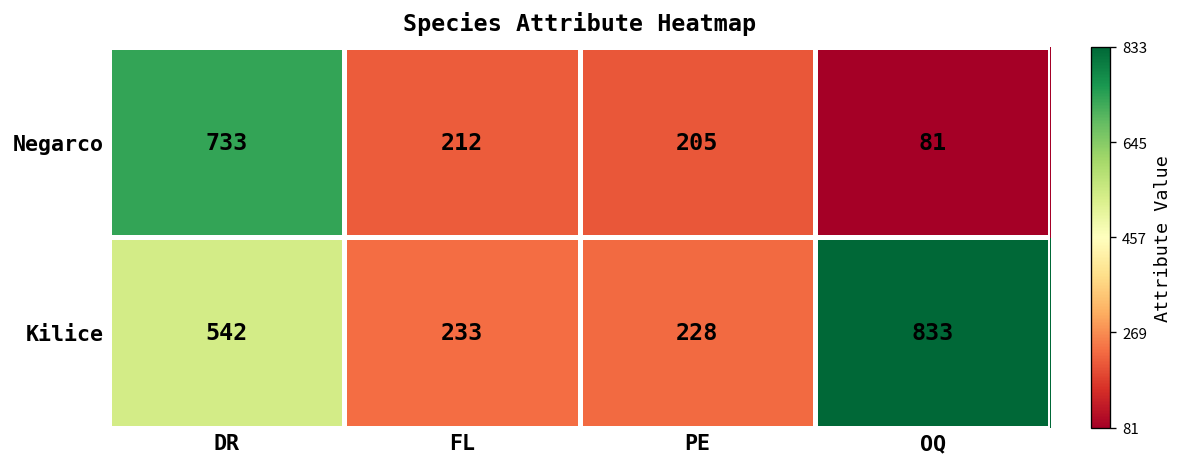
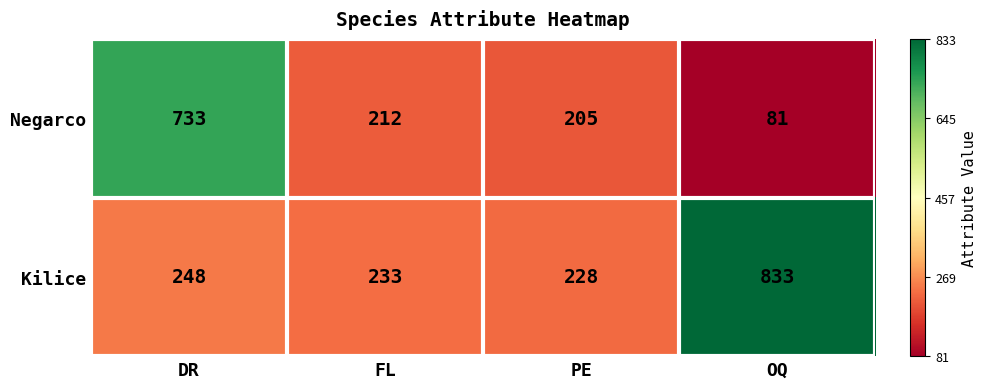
Kilice, DR: 542 -> 248
